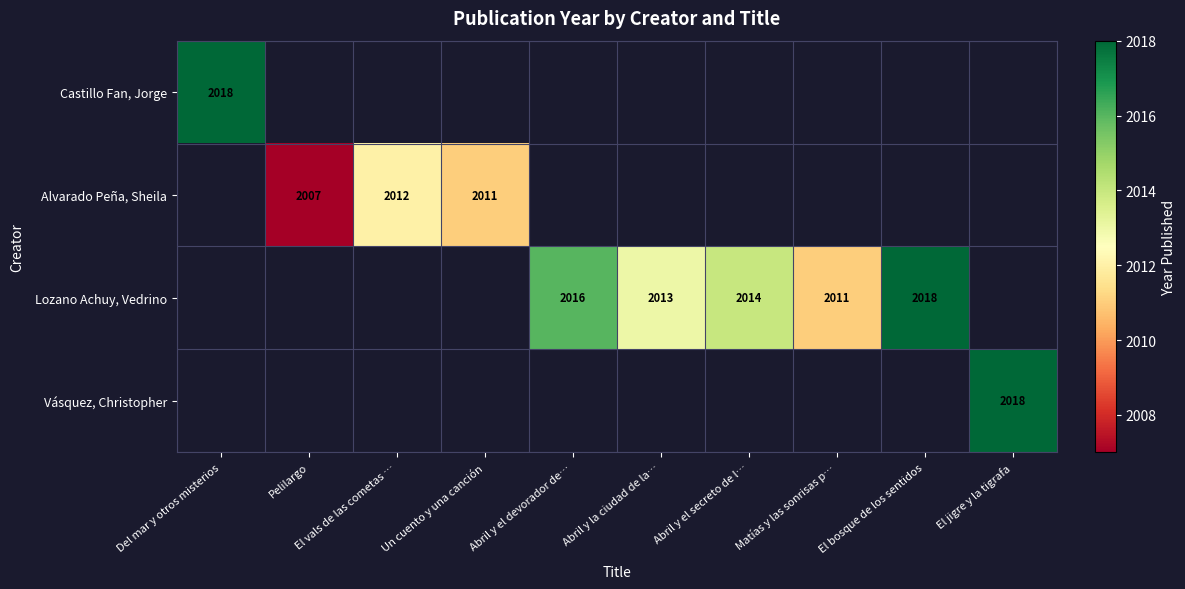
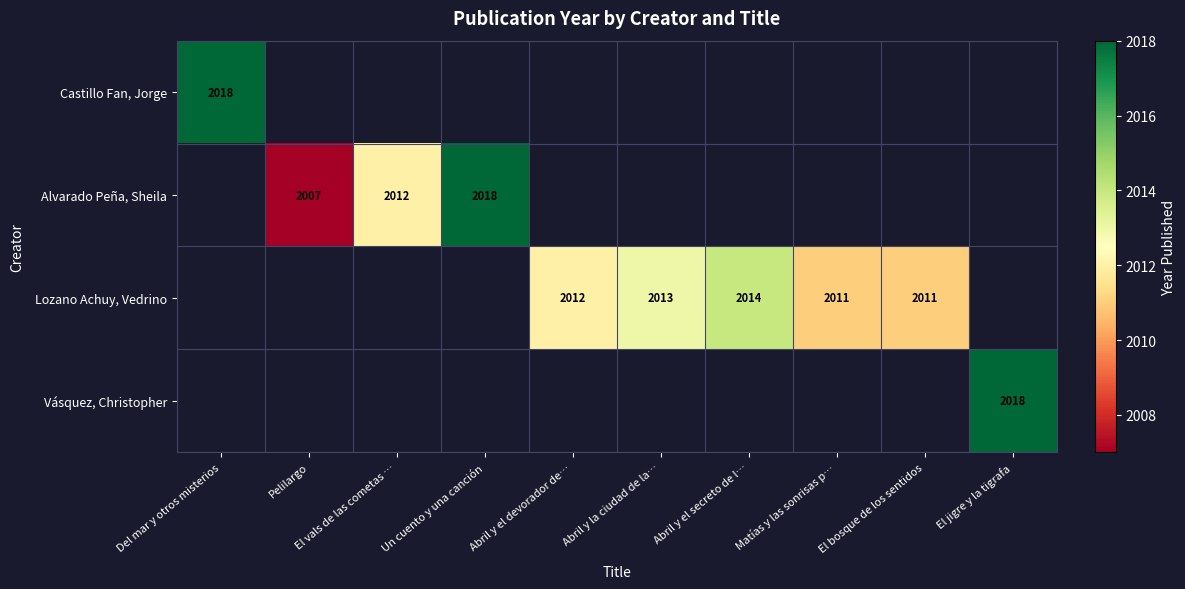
Alvarado Peña, Sheila, Un cuento y una canción: 2011 -> 2018
Lozano Achuy, Vedrino, Abril y el devorador de…: 2016 -> 2012
Lozano Achuy, Vedrino, El bosque de los sentidos: 2018 -> 2011
